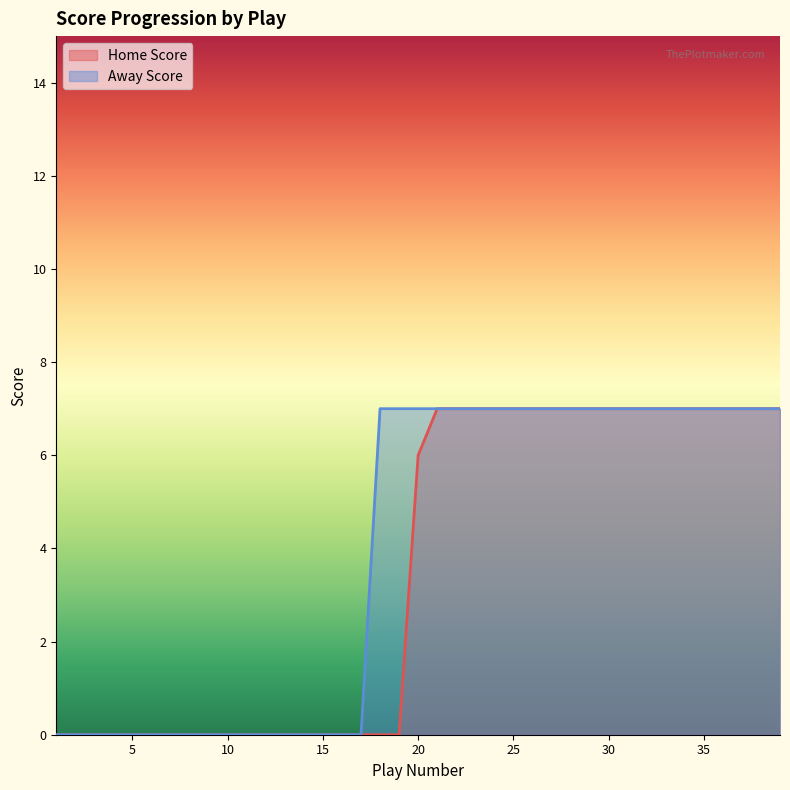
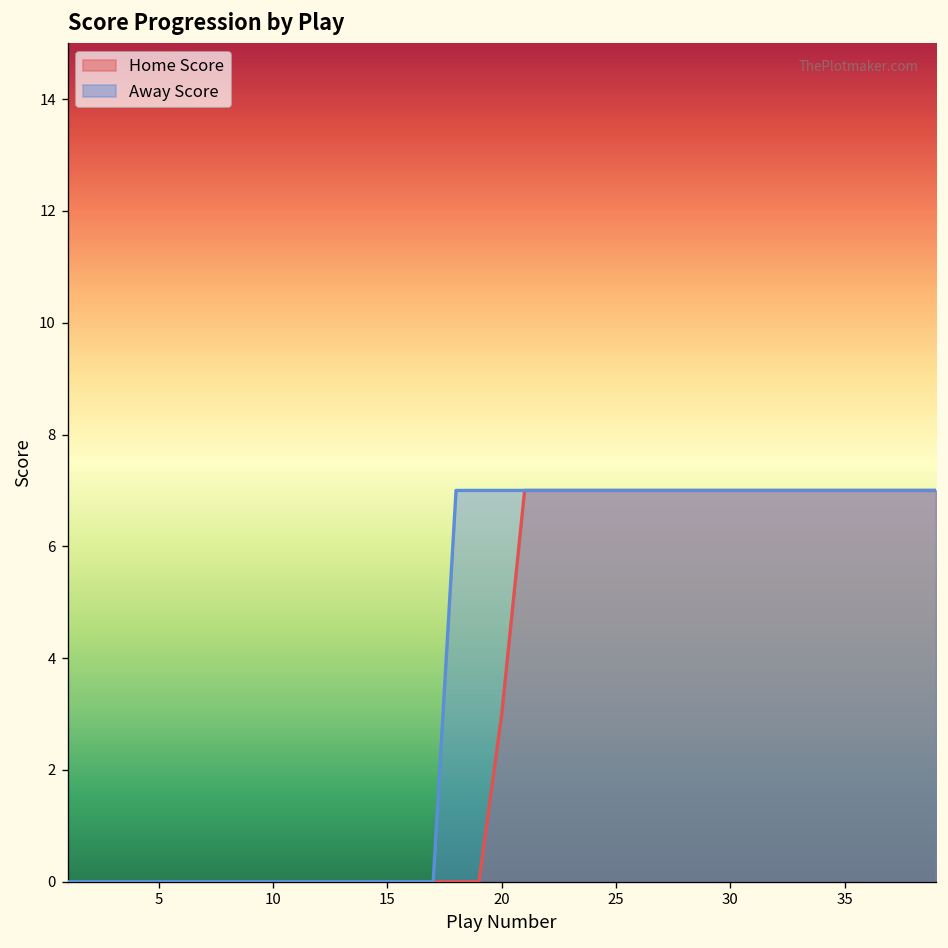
Home Score, 20: 6 -> 3
